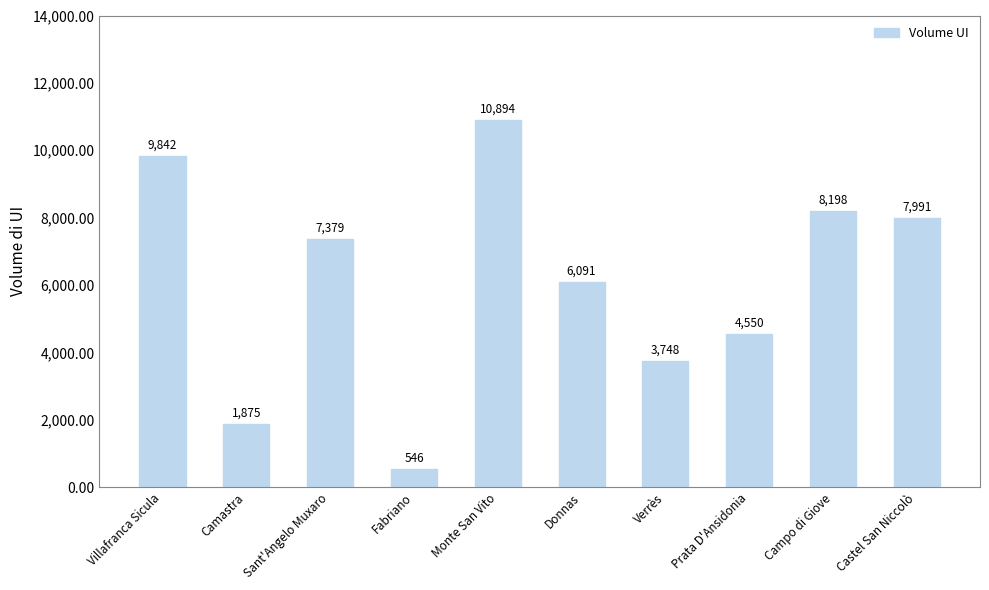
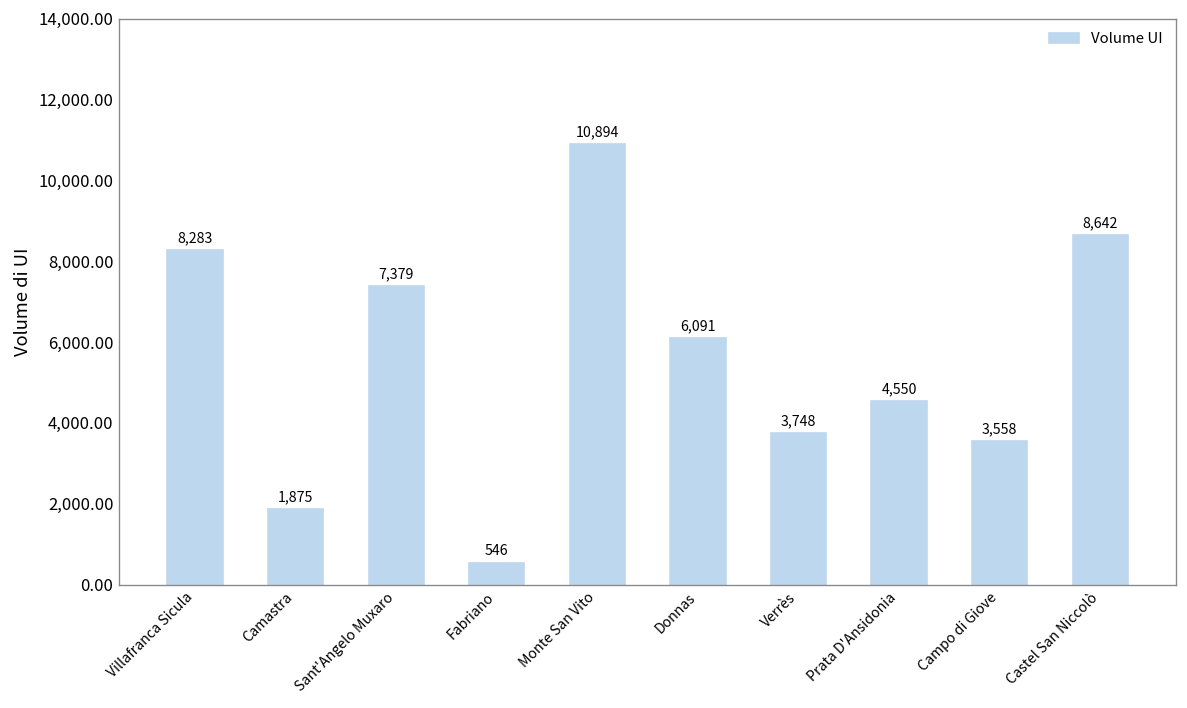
Villafranca Sicula: 9,842 -> 8,283
Campo di Giove: 8,198 -> 3,558
Castel San Niccolò: 7,991 -> 8,642
